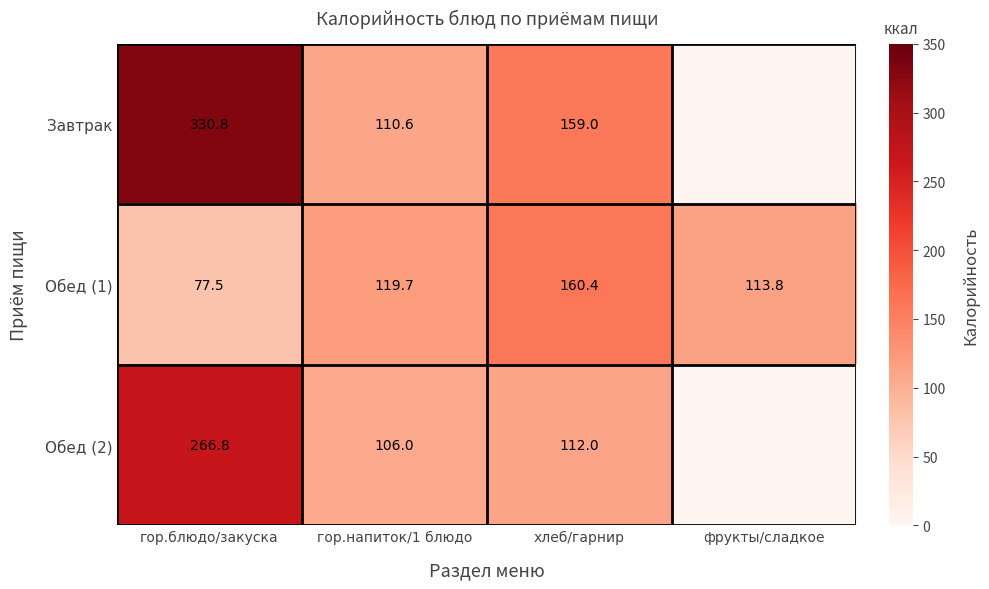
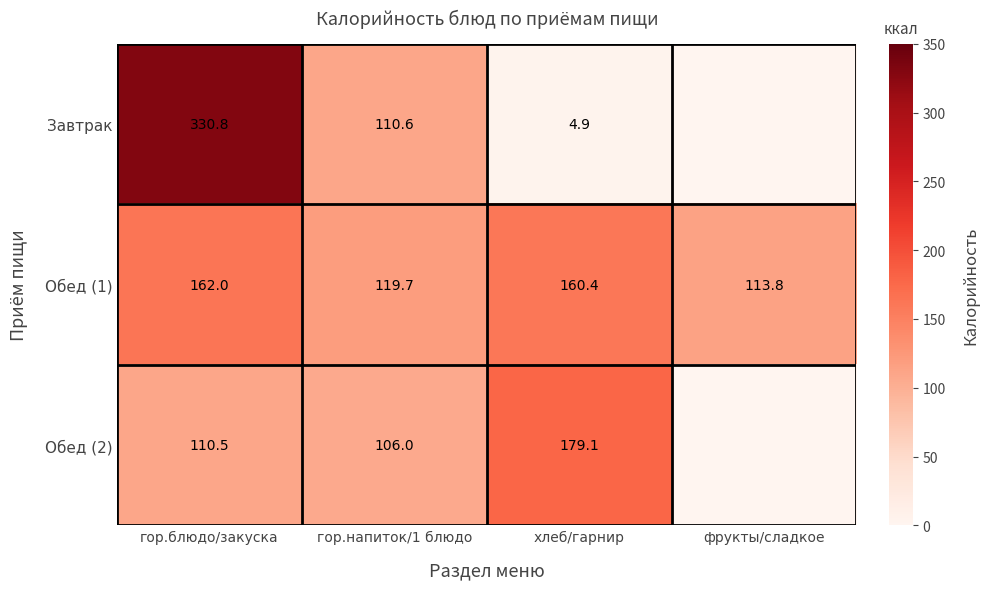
Завтрак, хлеб/гарнир: 159.0 -> 4.9
Обед (1), гор.блюдо/закуска: 77.5 -> 162.0
Обед (2), гор.блюдо/закуска: 266.8 -> 110.5
Обед (2), хлеб/гарнир: 112.0 -> 179.1
